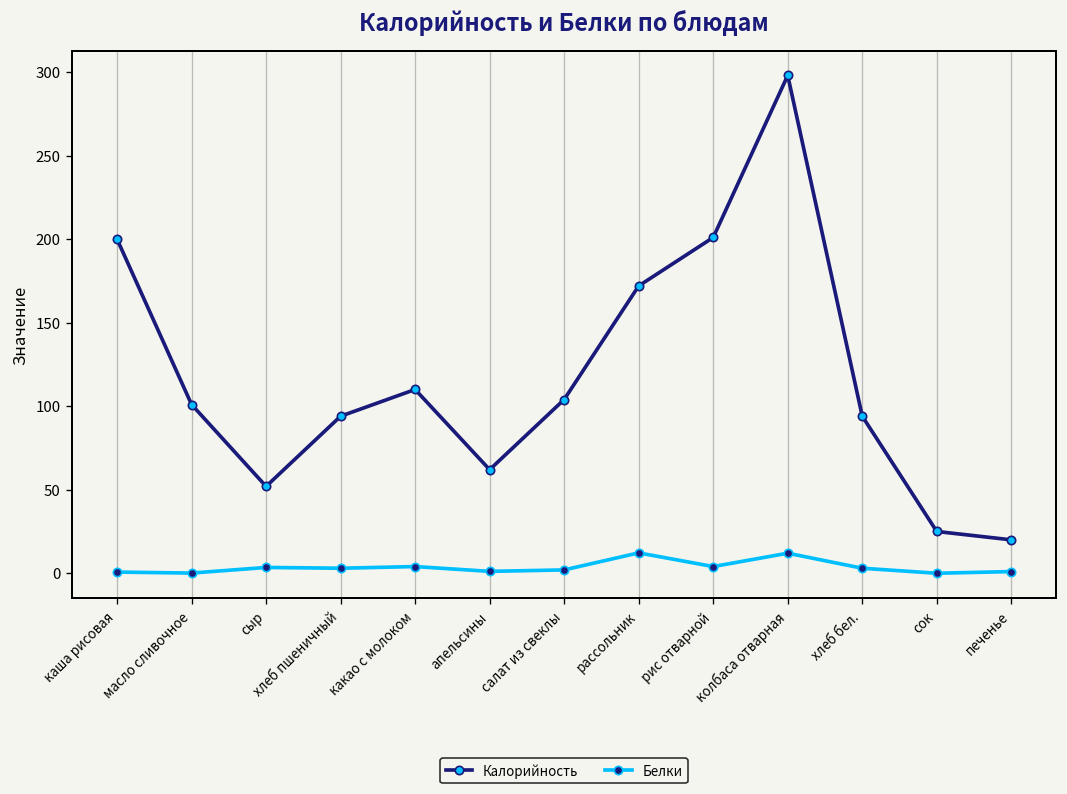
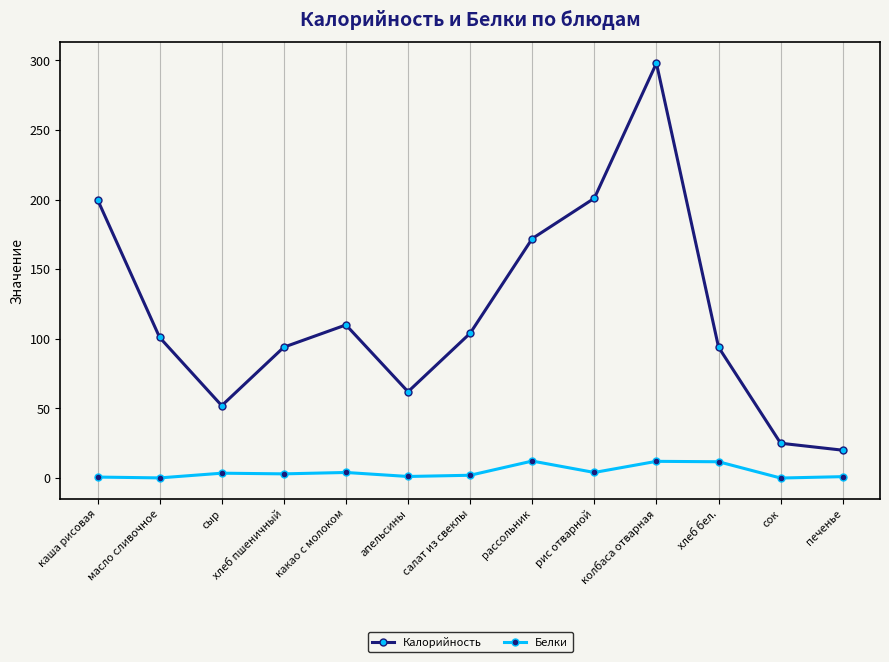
Белки, хлеб бел.: 3 -> 12
